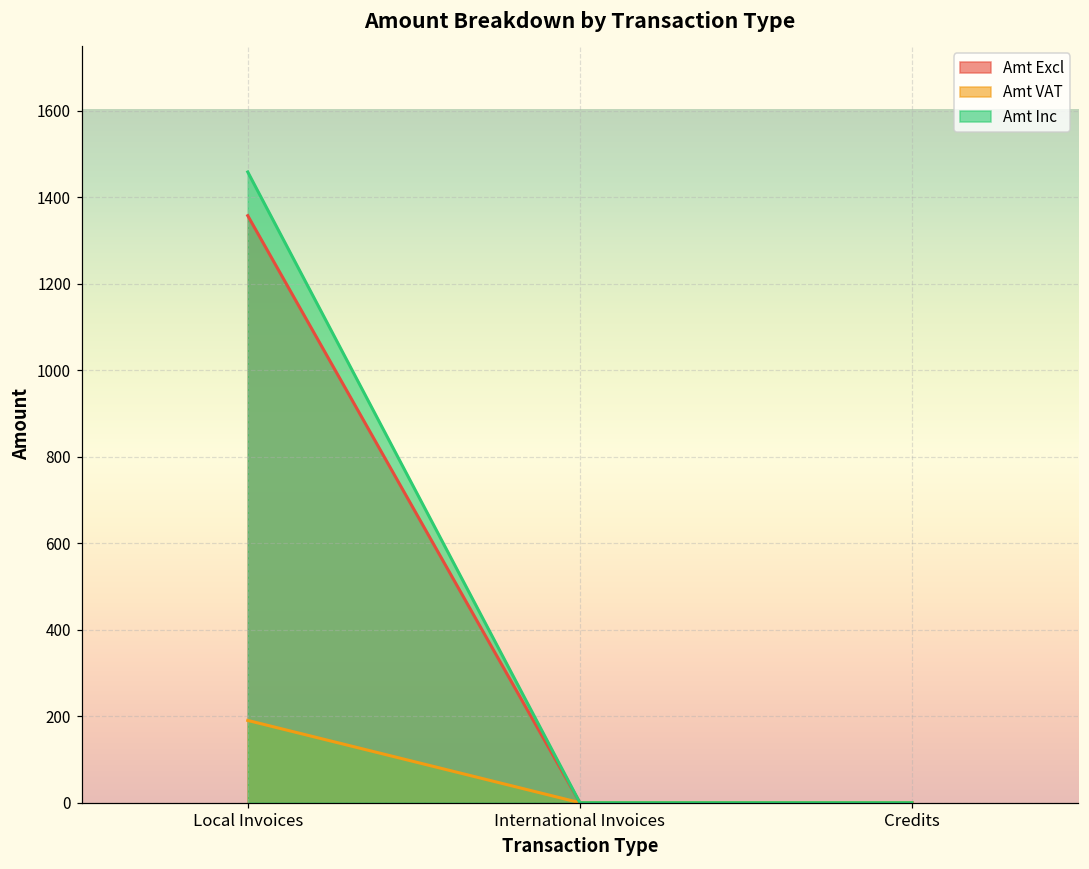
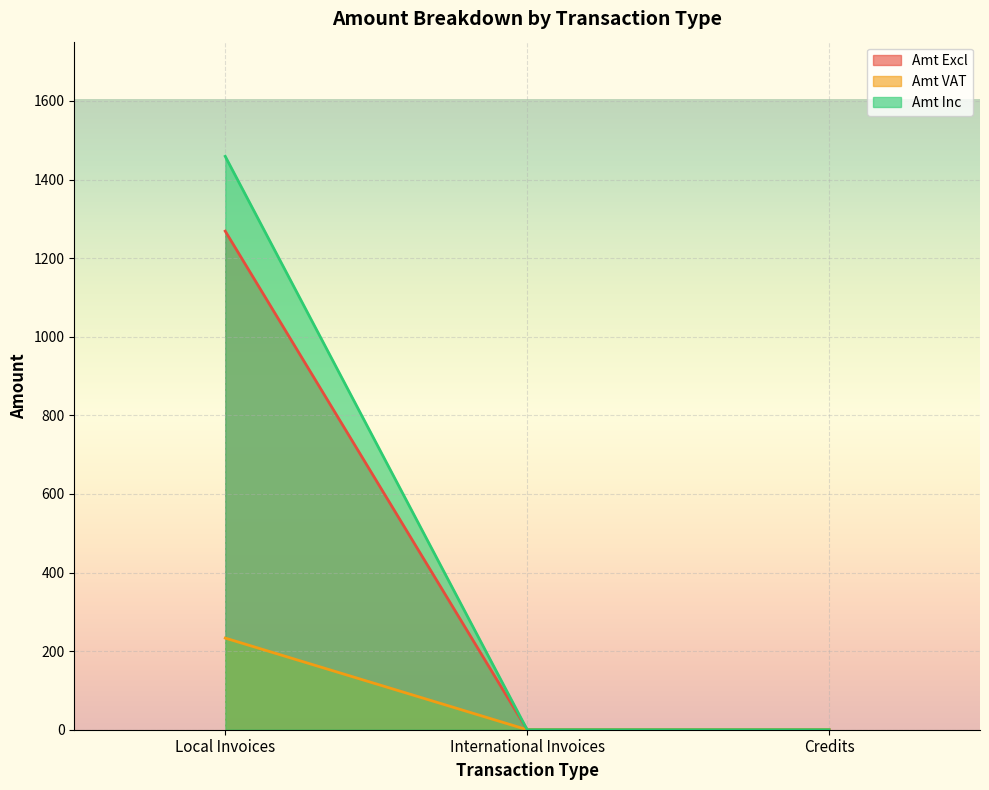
Amt Excl, Local Invoices: 1360 -> 1270
Amt VAT, Local Invoices: 190 -> 230
